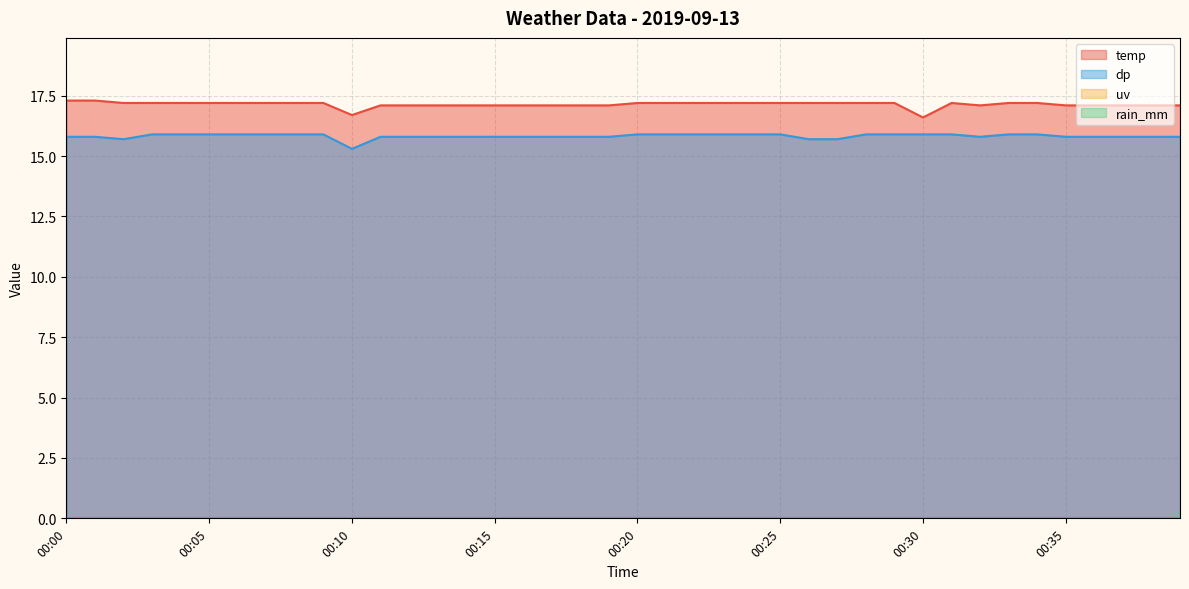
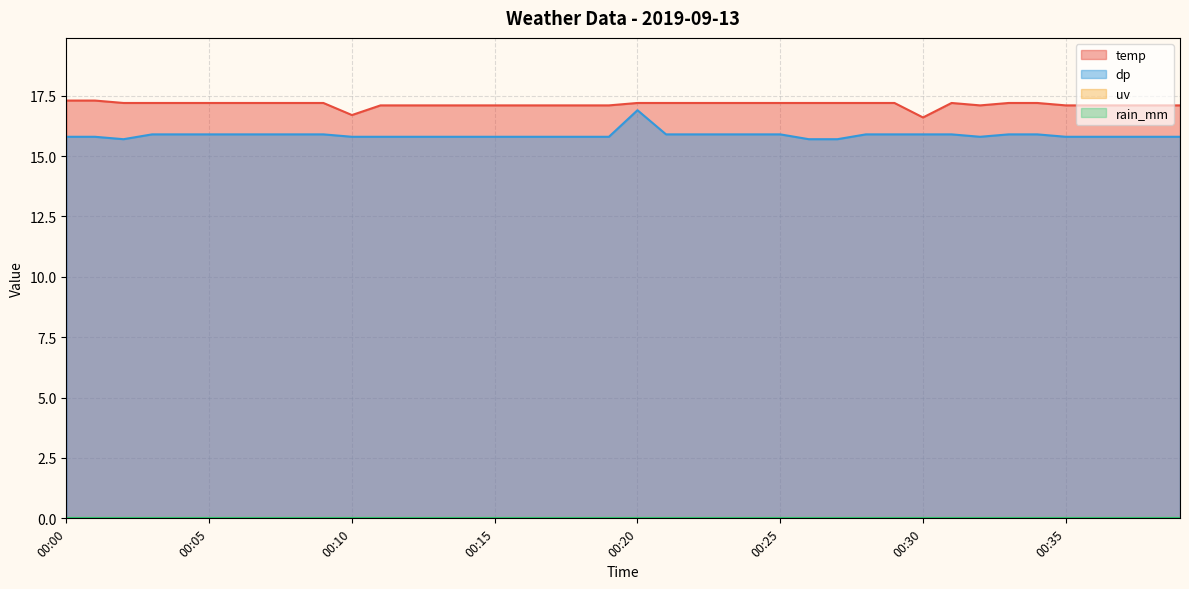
dp, 00:10: 15.3 -> 15.8
dp, 00:20: 15.9 -> 16.9
